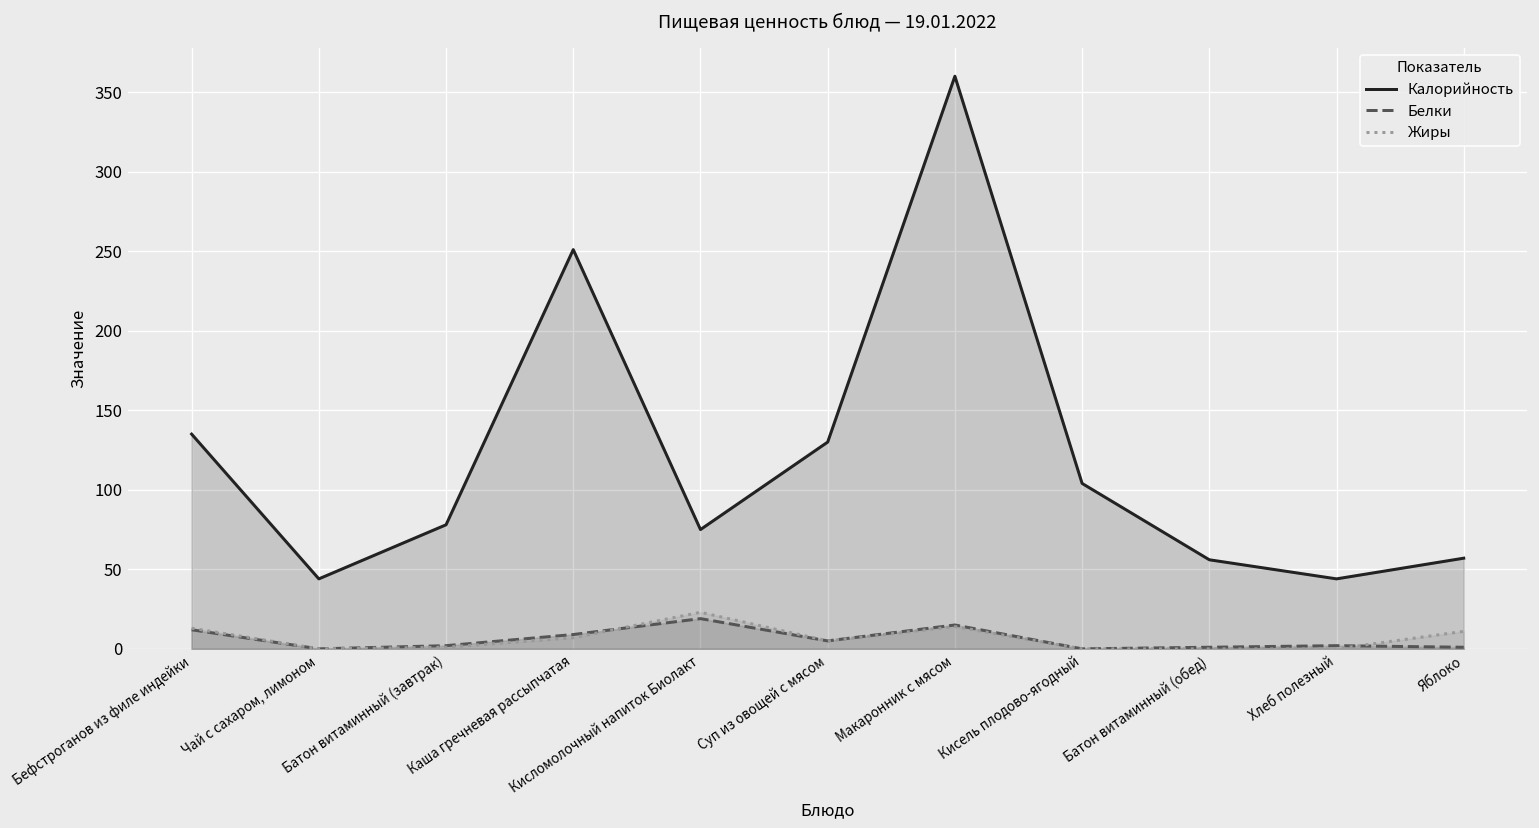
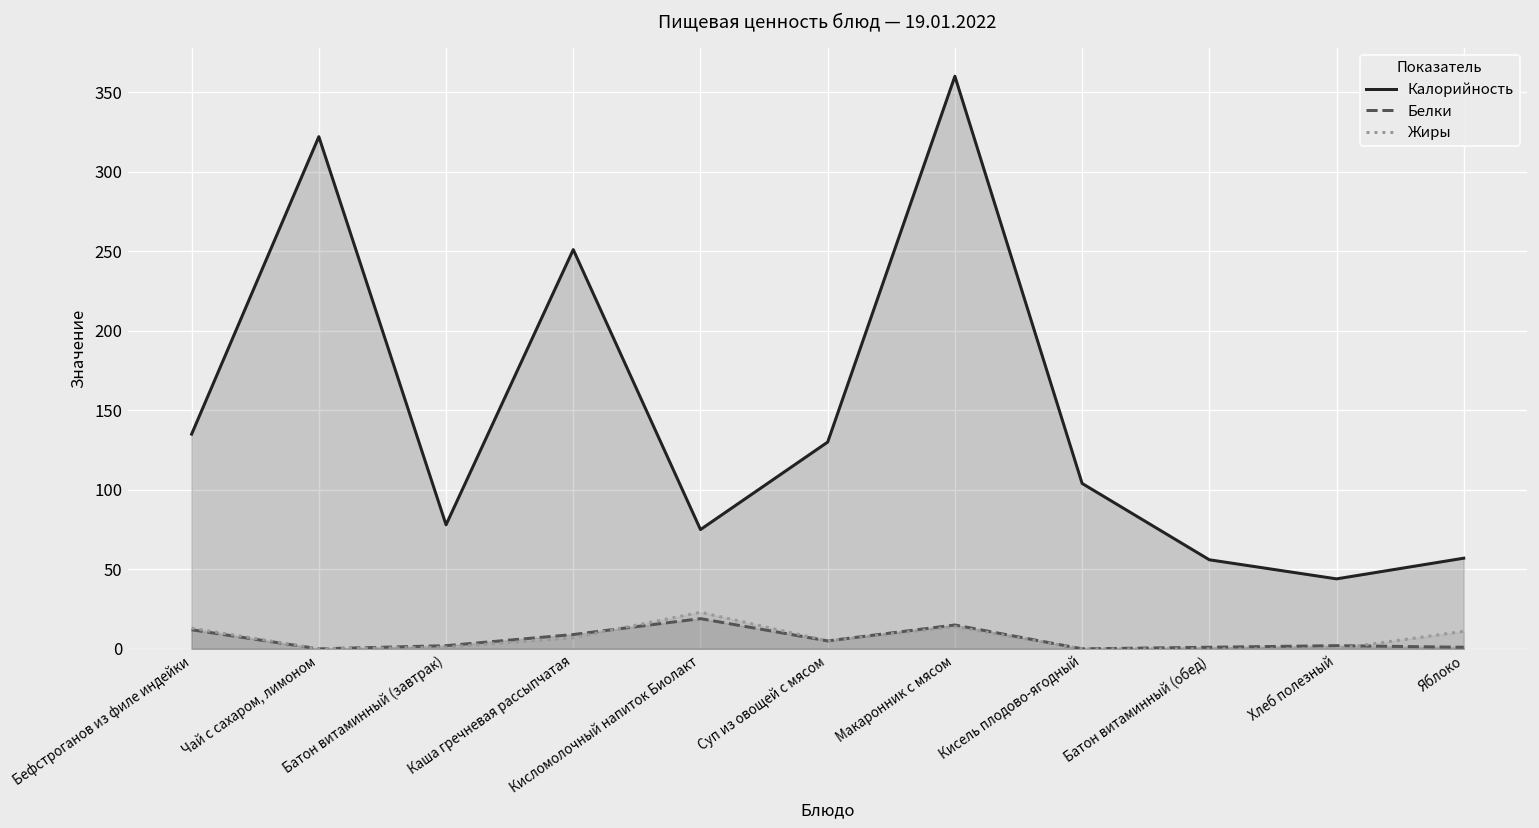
Калорийность, Чай с сахаром, лимоном: 44 -> 322
